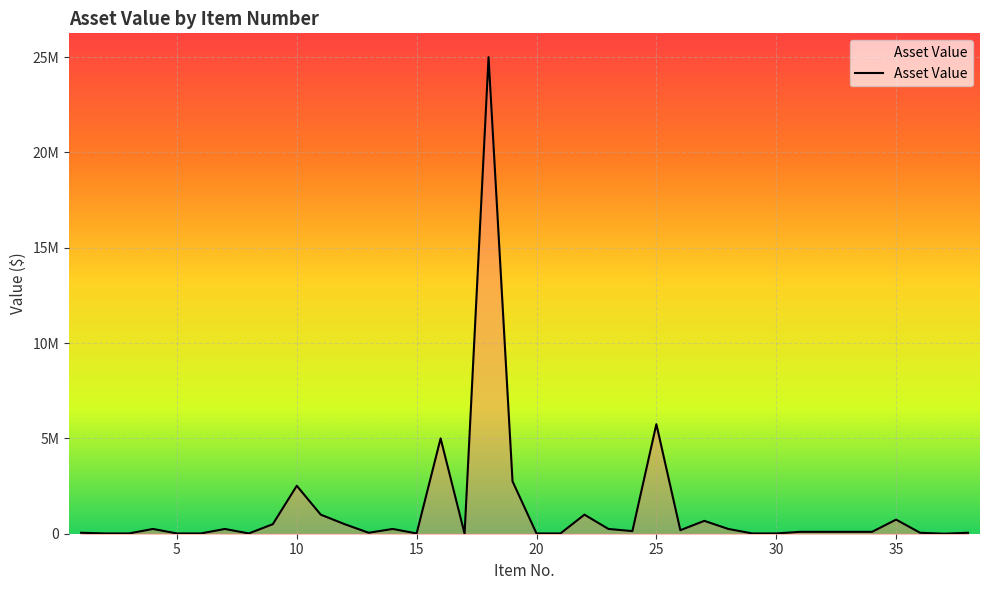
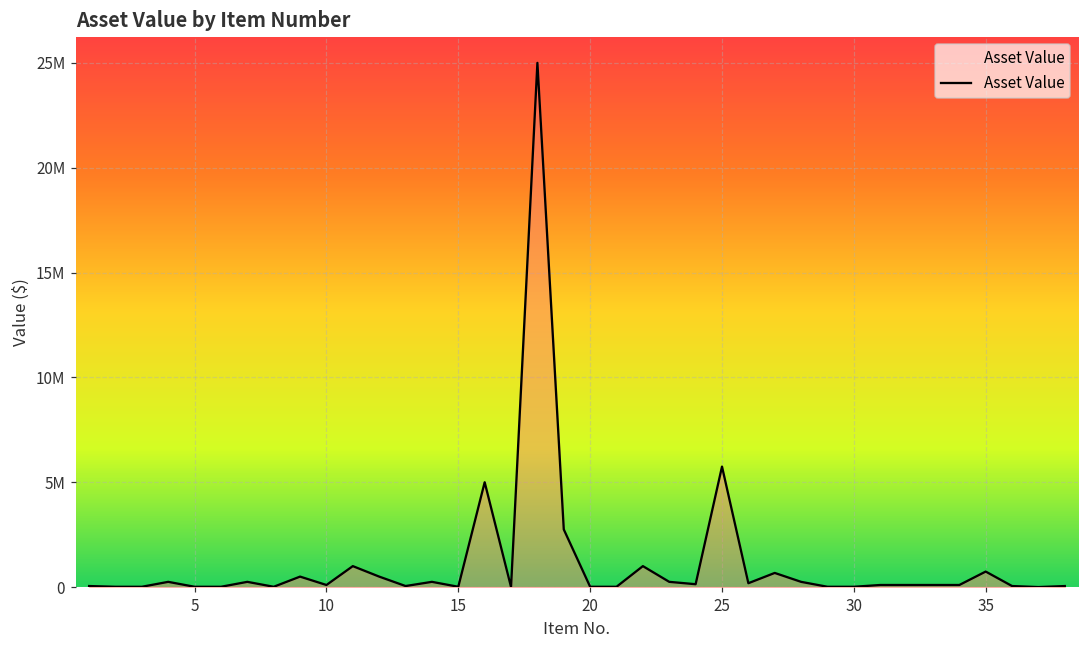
10: 2500000 -> 100000
